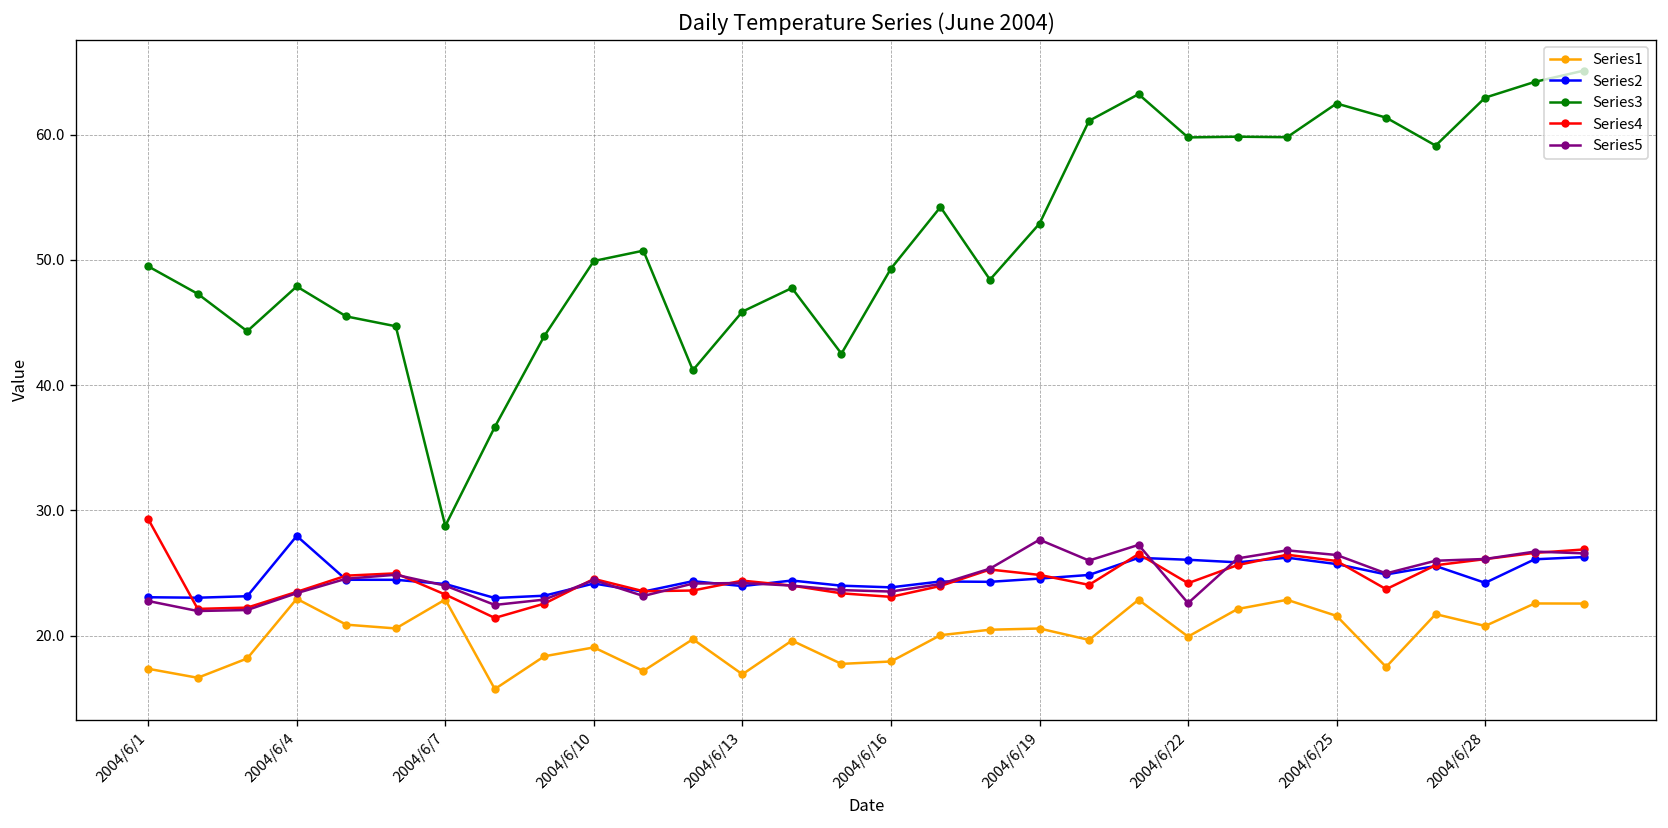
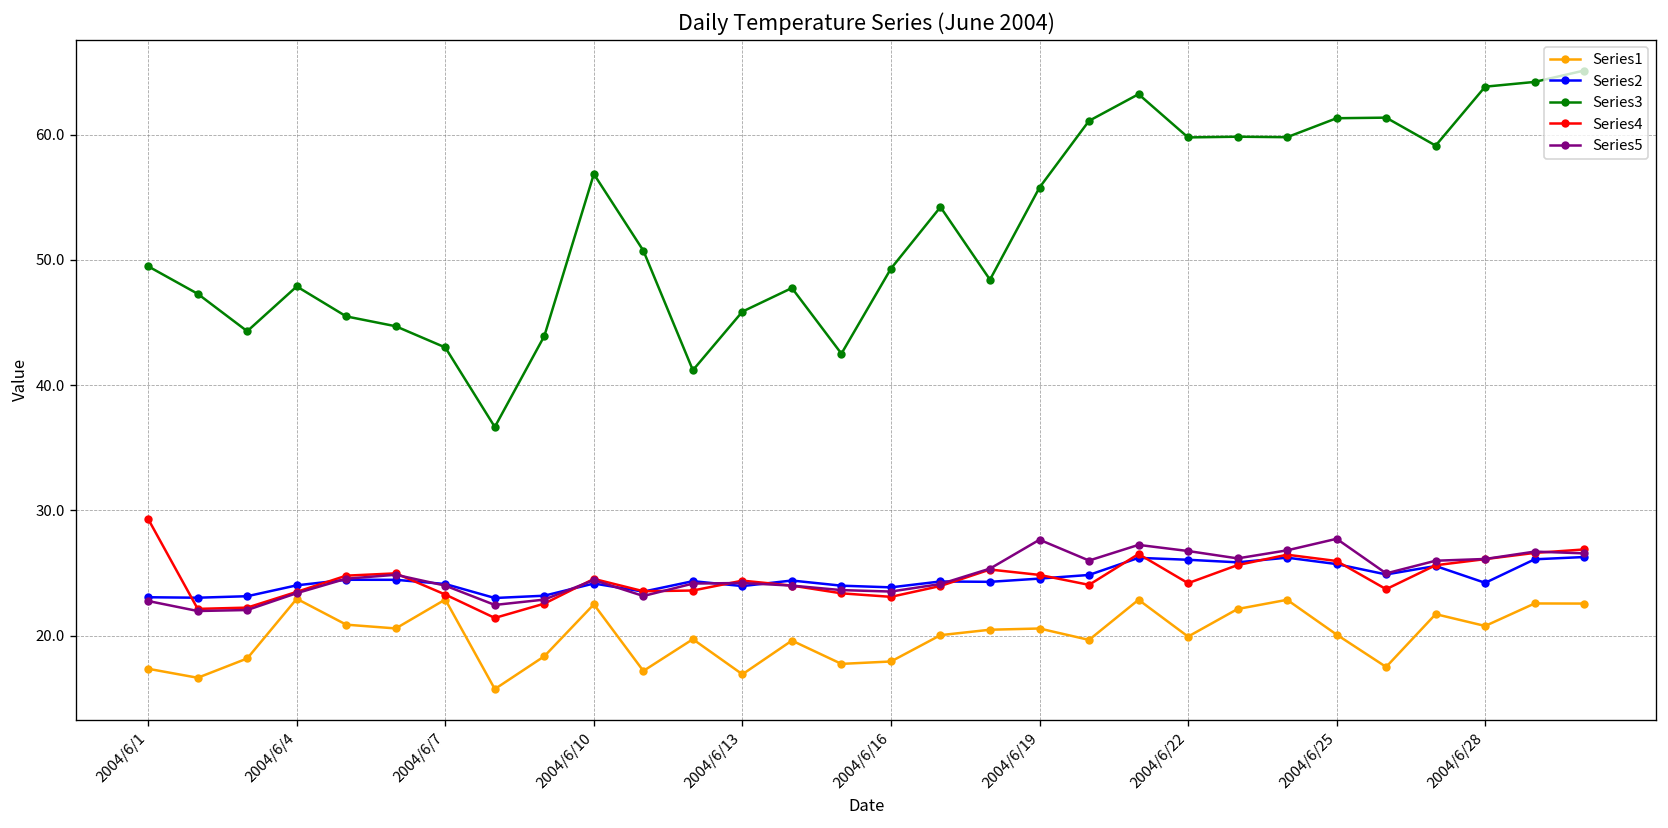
Series2, 2004/6/4: 28.0 -> 24.0
Series3, 2004/6/7: 28.8 -> 43.0
Series1, 2004/6/10: 19.1 -> 22.5
Series3, 2004/6/10: 49.9 -> 56.9
Series3, 2004/6/19: 52.9 -> 55.8
Series5, 2004/6/22: 22.6 -> 26.8
Series1, 2004/6/25: 21.6 -> 20.1
Series3, 2004/6/25: 62.5 -> 61.3
Series5, 2004/6/25: 26.4 -> 27.7
Series3, 2004/6/28: 63.0 -> 63.8
